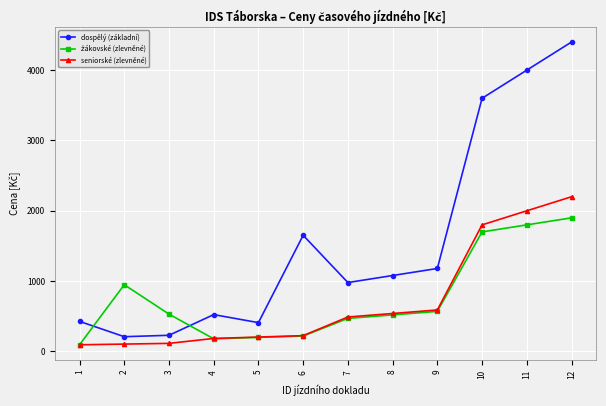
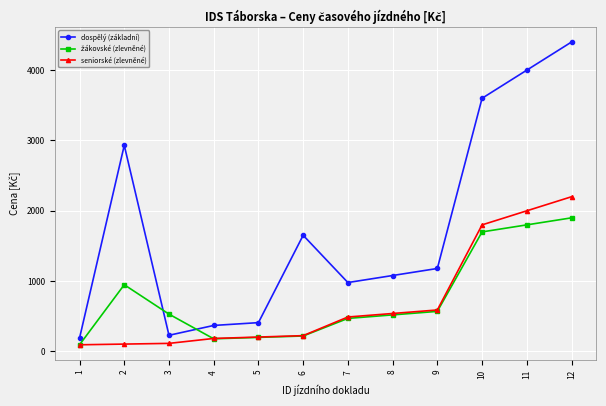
dospělý (základní), 1: 400 -> 200
dospělý (základní), 2: 200 -> 2900
dospělý (základní), 4: 500 -> 400
